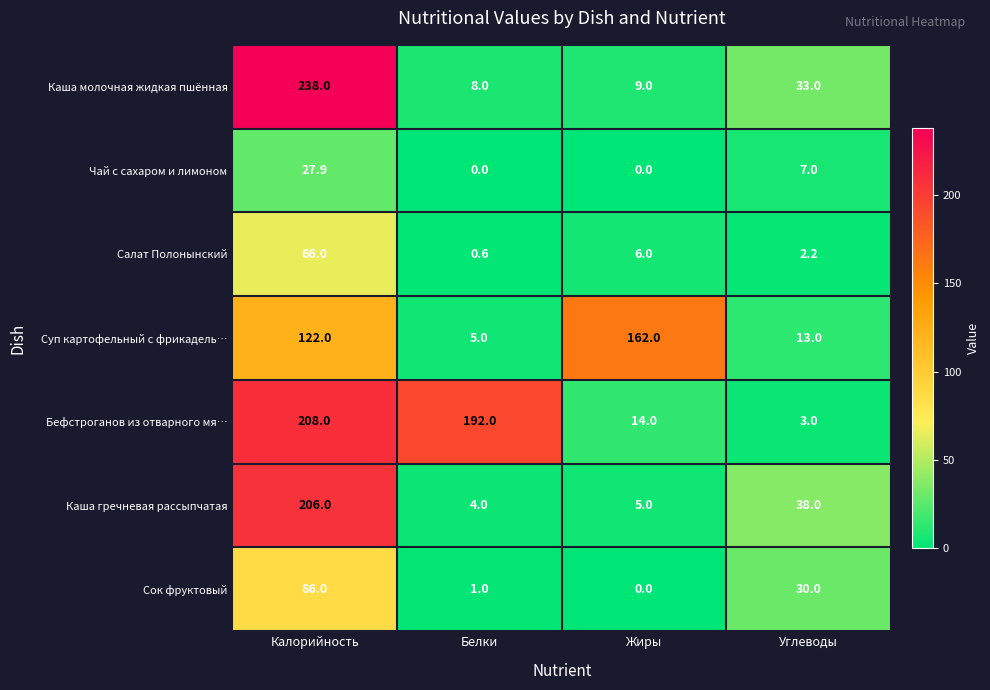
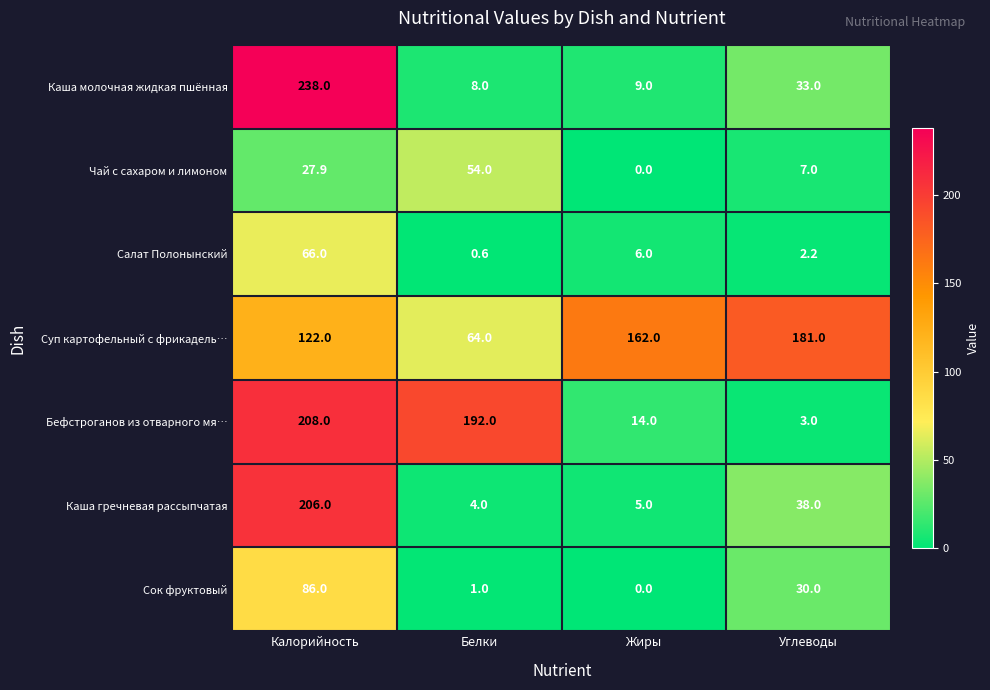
Чай с сахаром и лимоном, Белки: 0.0 -> 54.0
Суп картофельный с фрикадель…, Белки: 5.0 -> 64.0
Суп картофельный с фрикадель…, Углеводы: 13.0 -> 181.0
